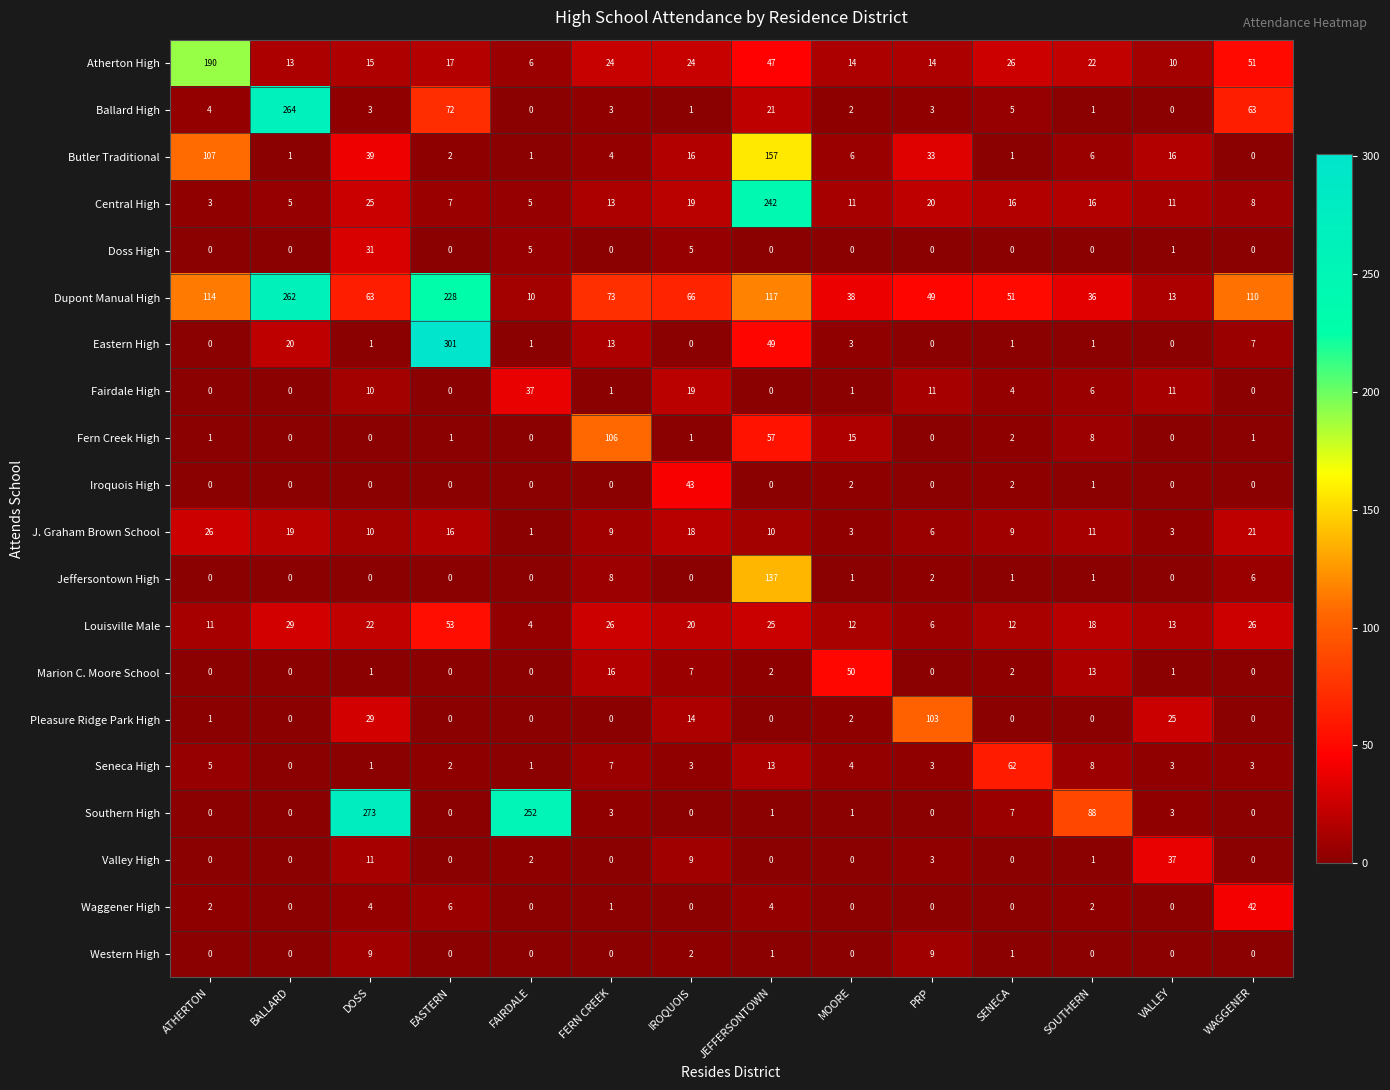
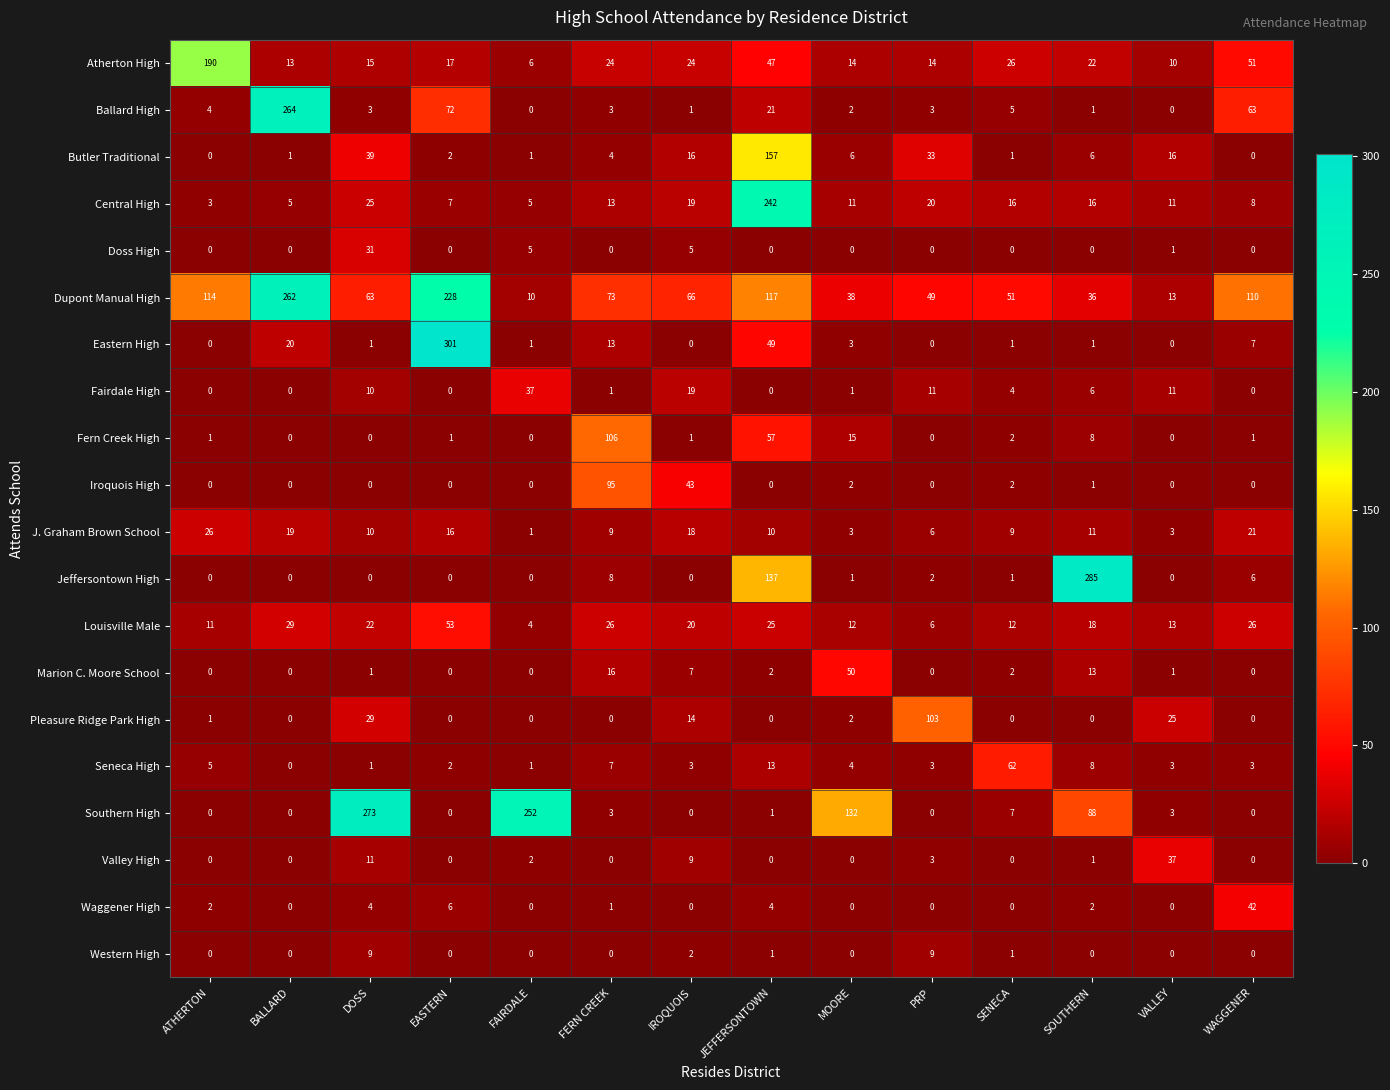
Butler Traditional, ATHERTON: 107 -> 0
Iroquois High, FERN CREEK: 0 -> 95
Jeffersontown High, SOUTHERN: 1 -> 285
Southern High, MOORE: 1 -> 132
